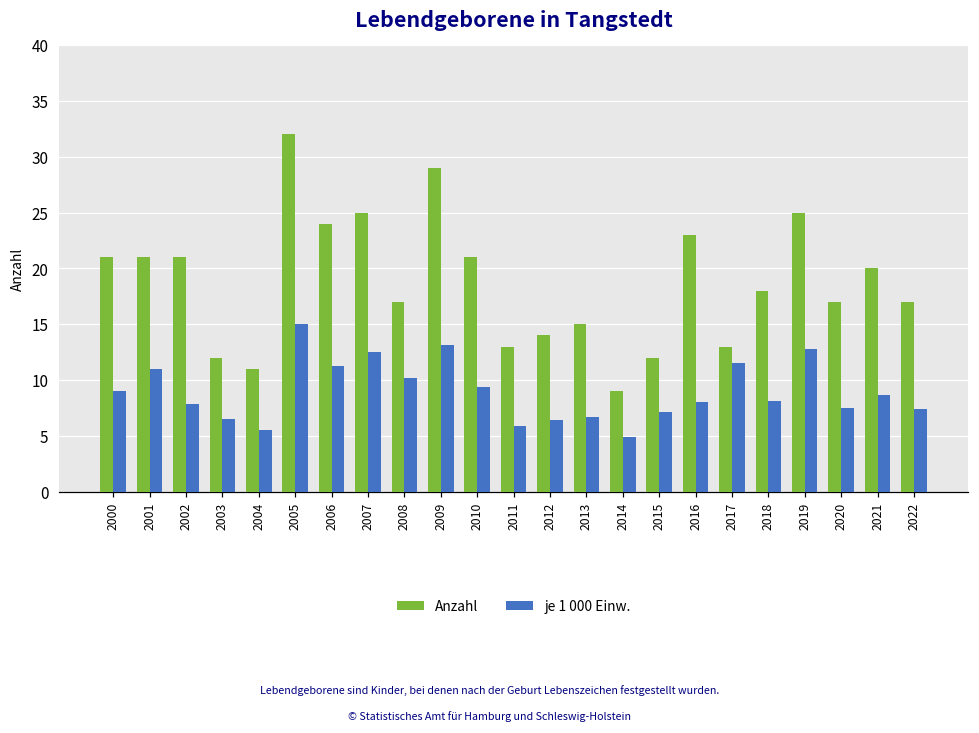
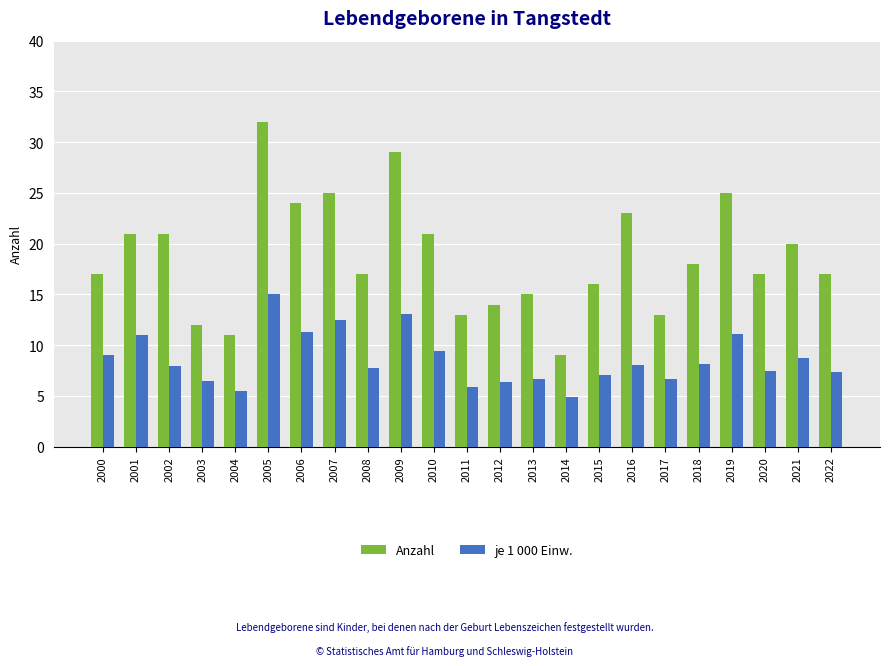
Anzahl, 2000: 21 -> 17
je 1 000 Einw., 2008: 10.2 -> 7.7
Anzahl, 2015: 12 -> 16
je 1 000 Einw., 2017: 11.5 -> 6.7
je 1 000 Einw., 2019: 12.8 -> 11.1
